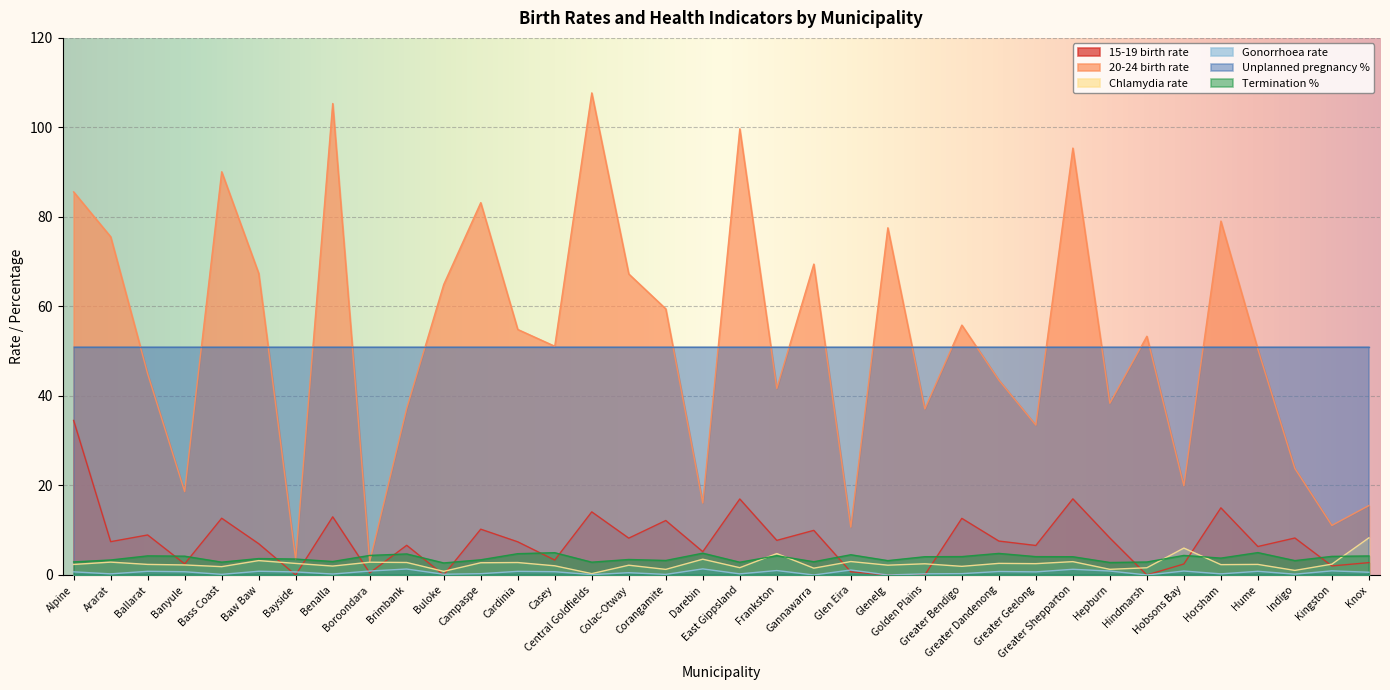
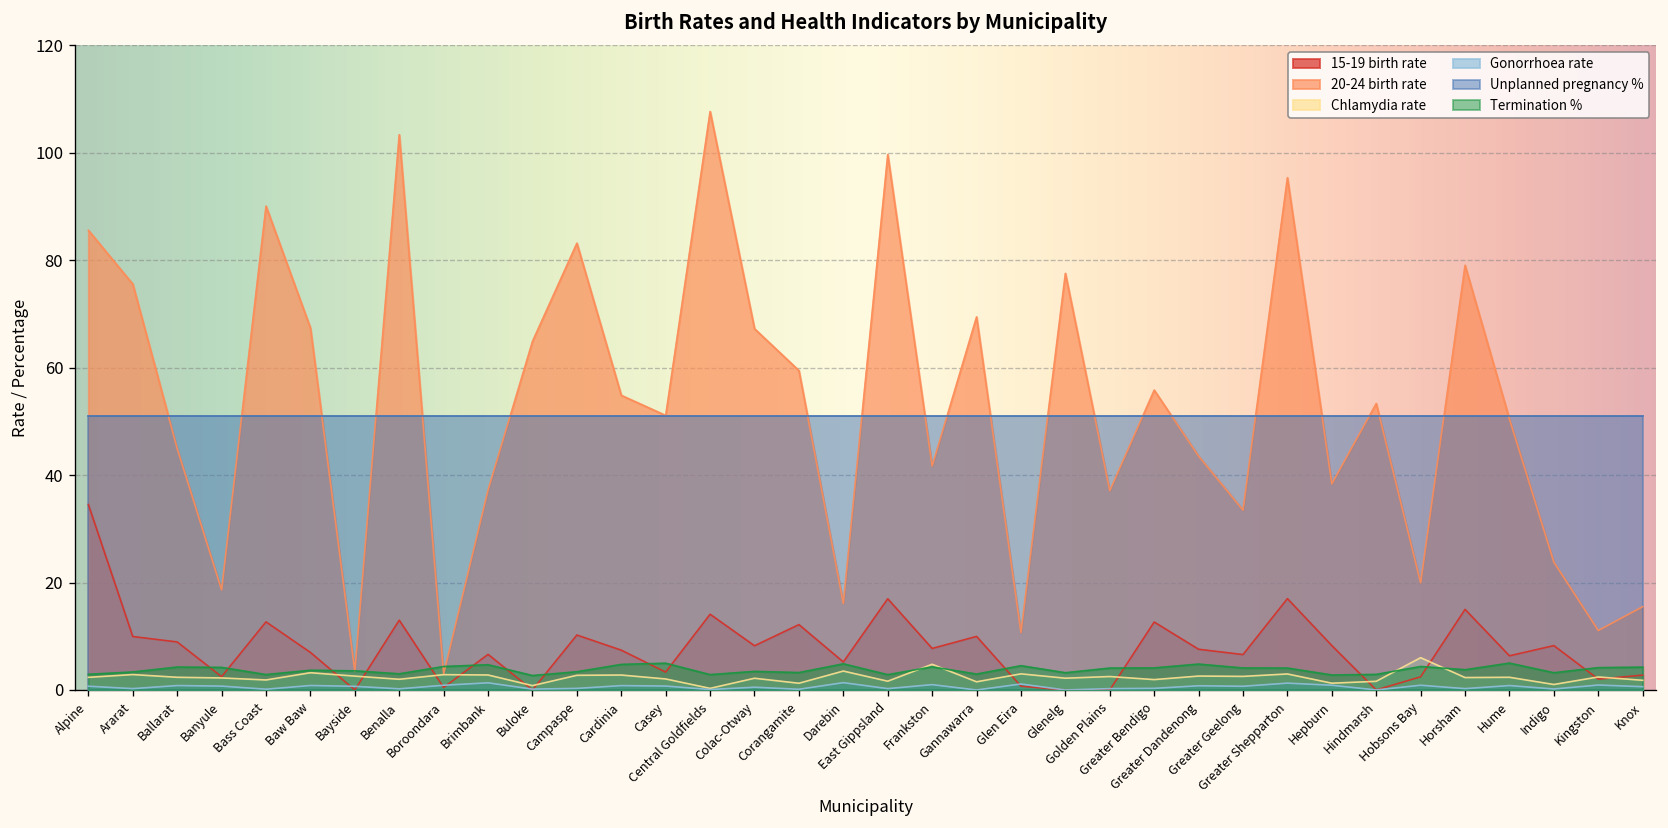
15-19 birth rate, Ararat: 7 -> 10
20-24 birth rate, Benalla: 105 -> 103
Chlamydia rate, Knox: 8 -> 2
